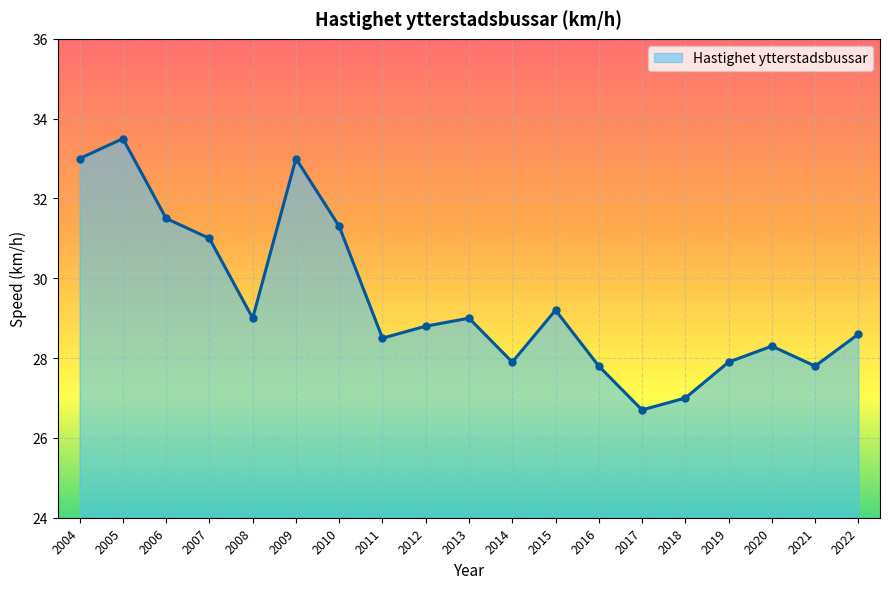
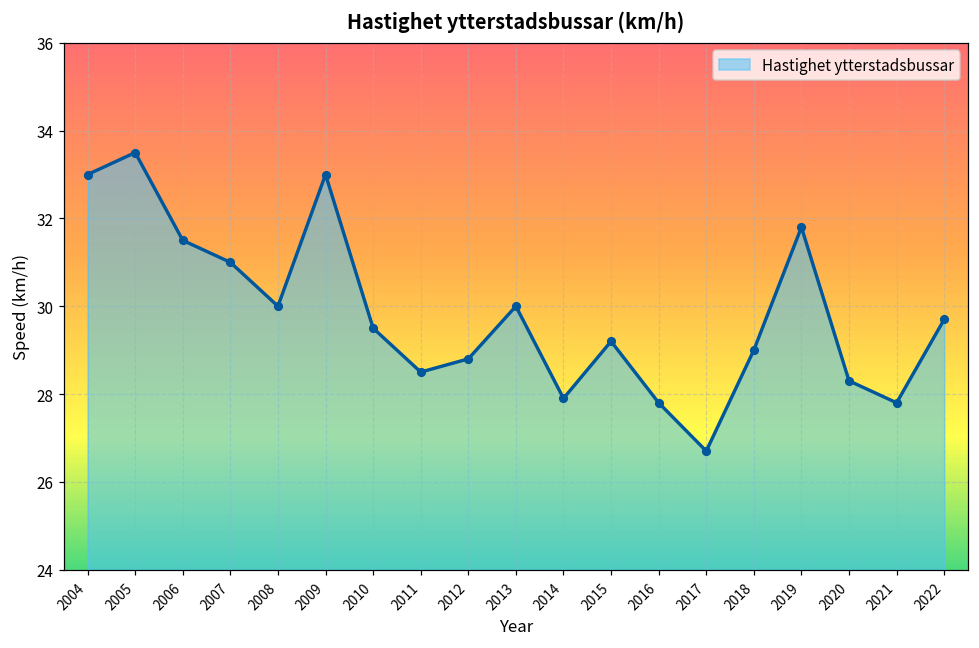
2008: 29 -> 30
2010: 31.3 -> 29.5
2013: 29 -> 30
2018: 27 -> 29
2019: 27.9 -> 31.8
2022: 28.6 -> 29.7
